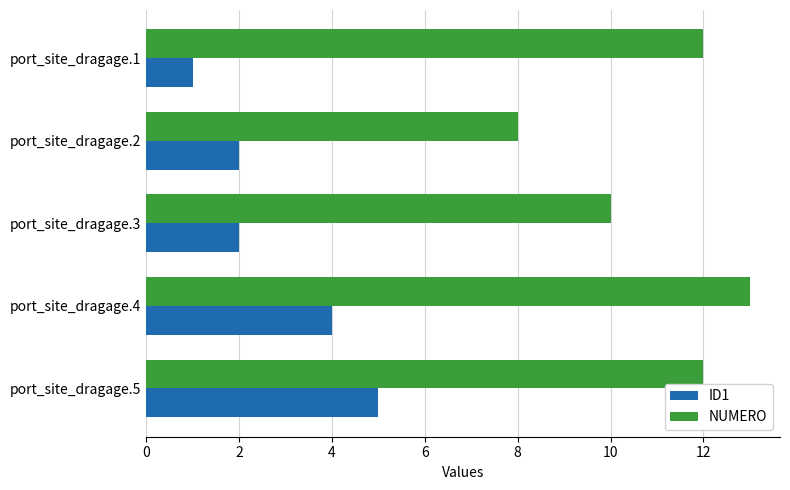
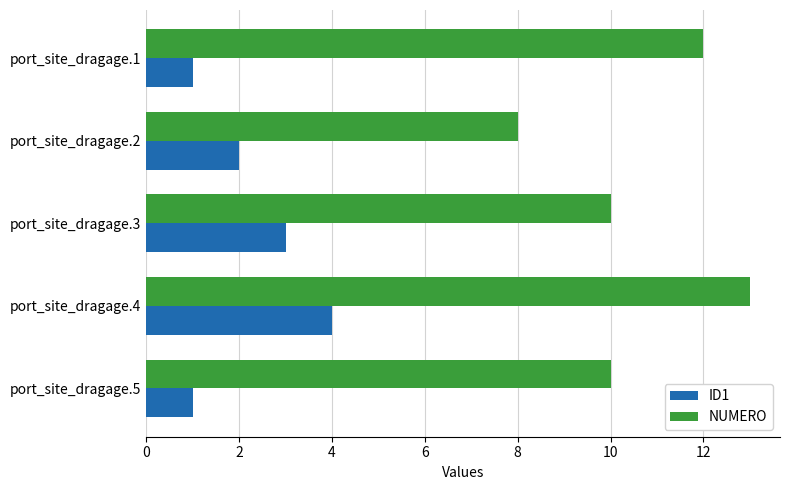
ID1, port_site_dragage.3: 2 -> 3
NUMERO, port_site_dragage.5: 12 -> 10
ID1, port_site_dragage.5: 5 -> 1
